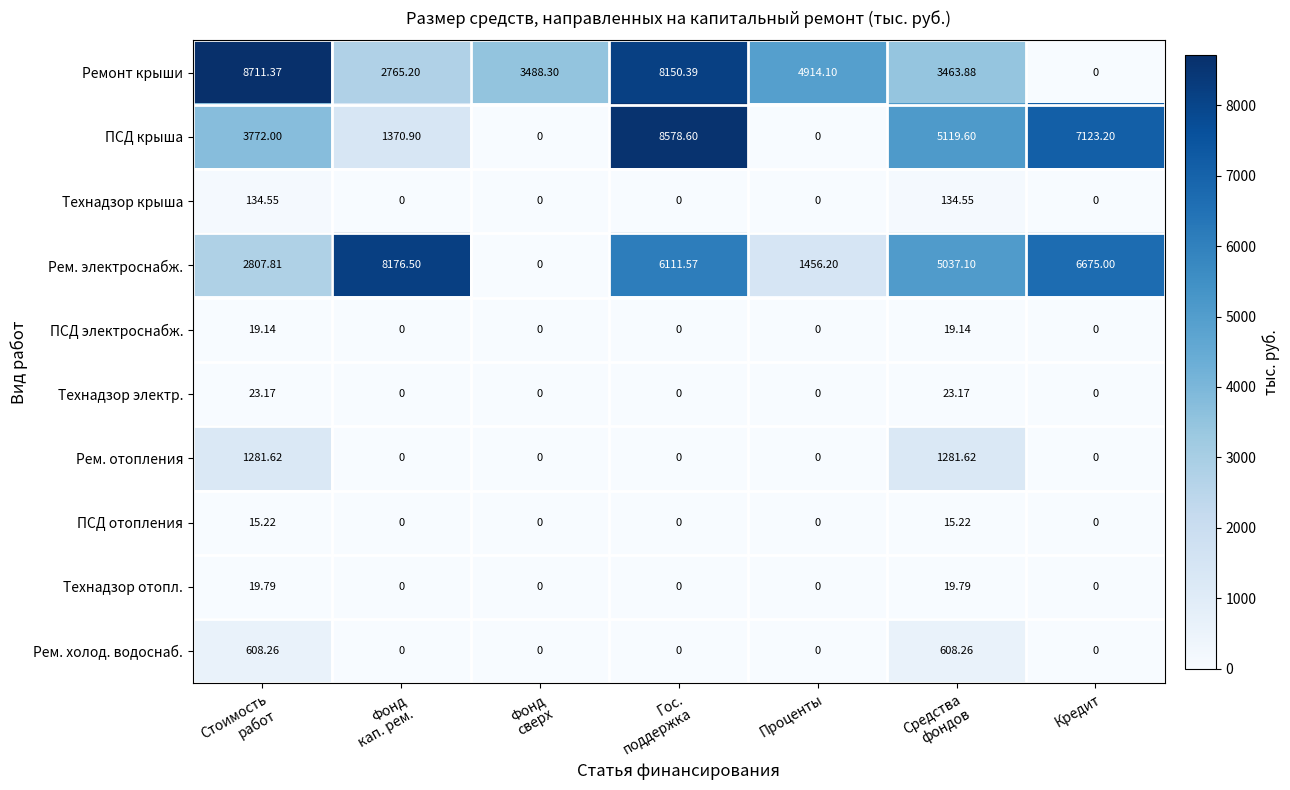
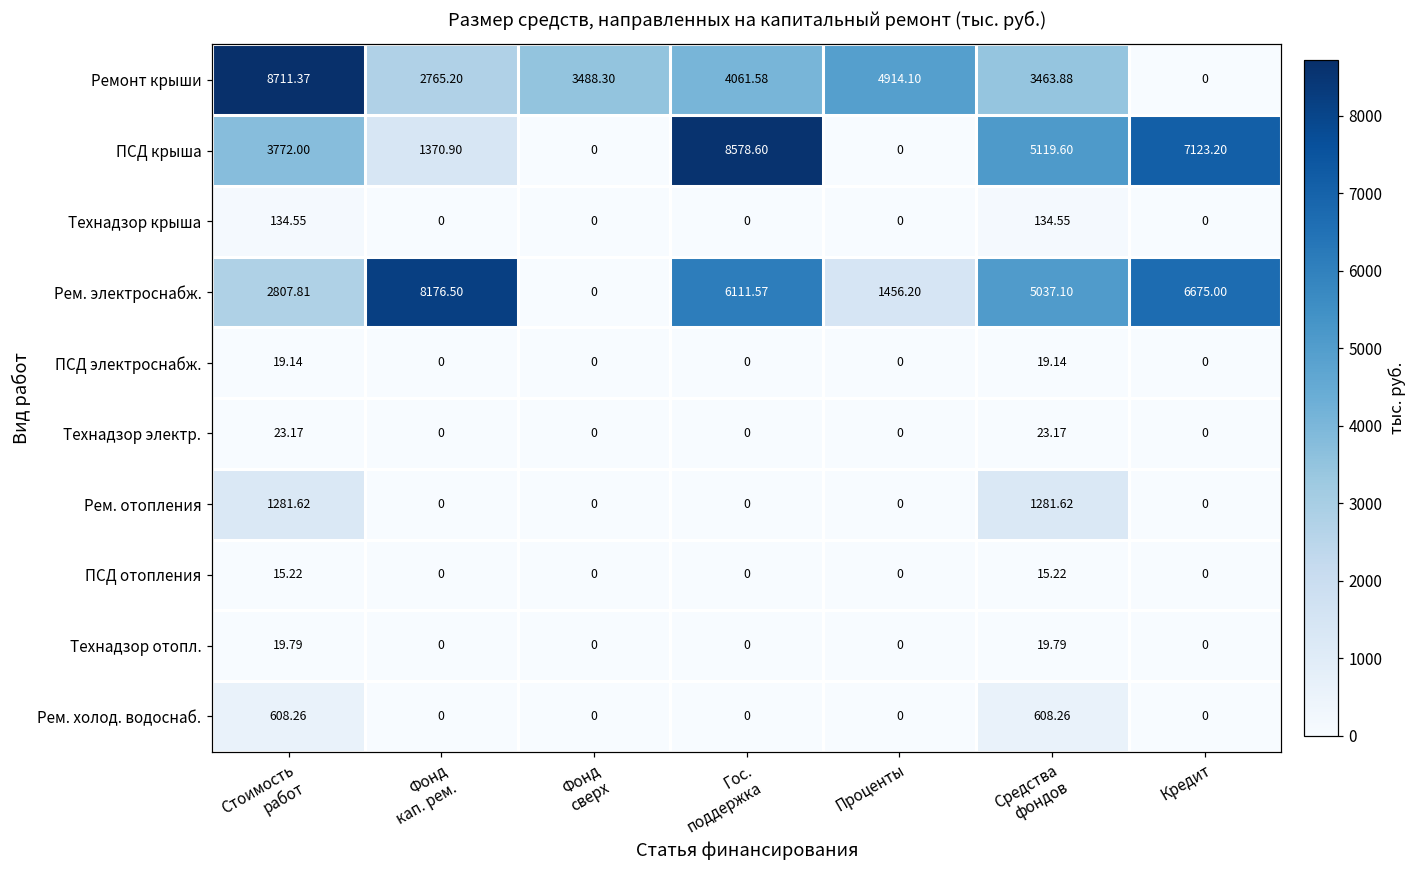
Ремонт крыши, Гос. поддержка: 8150.39 -> 4061.58
